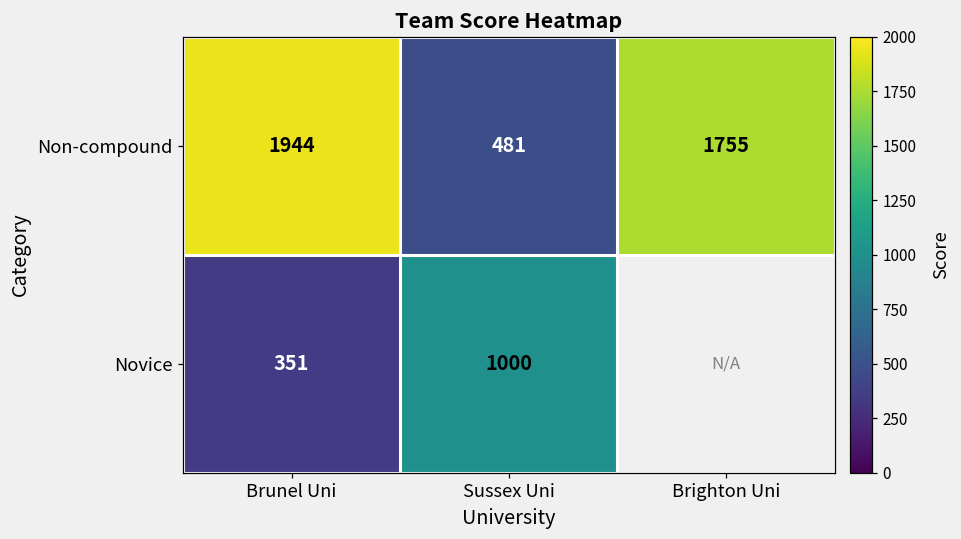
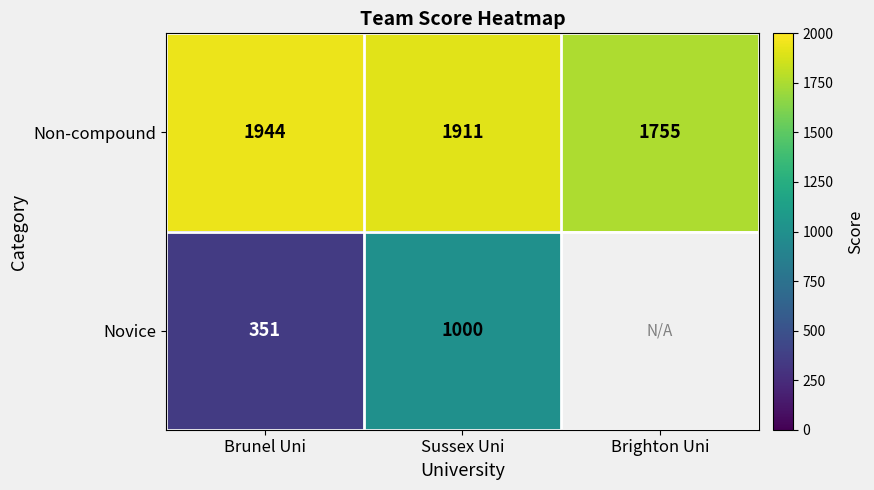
Non-compound, Sussex Uni: 481 -> 1911
